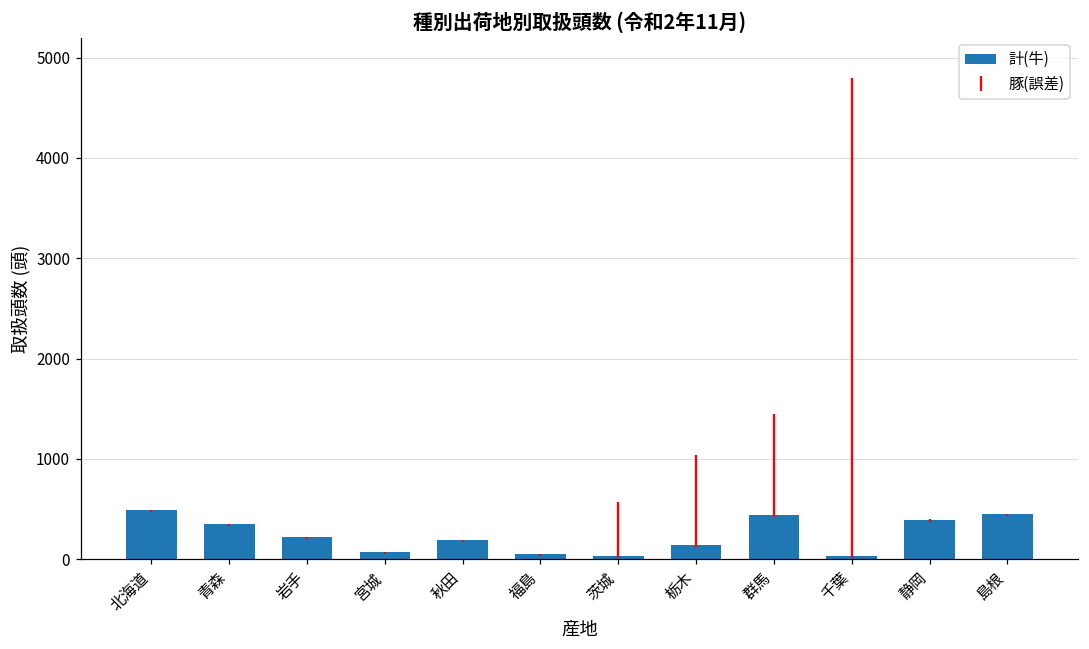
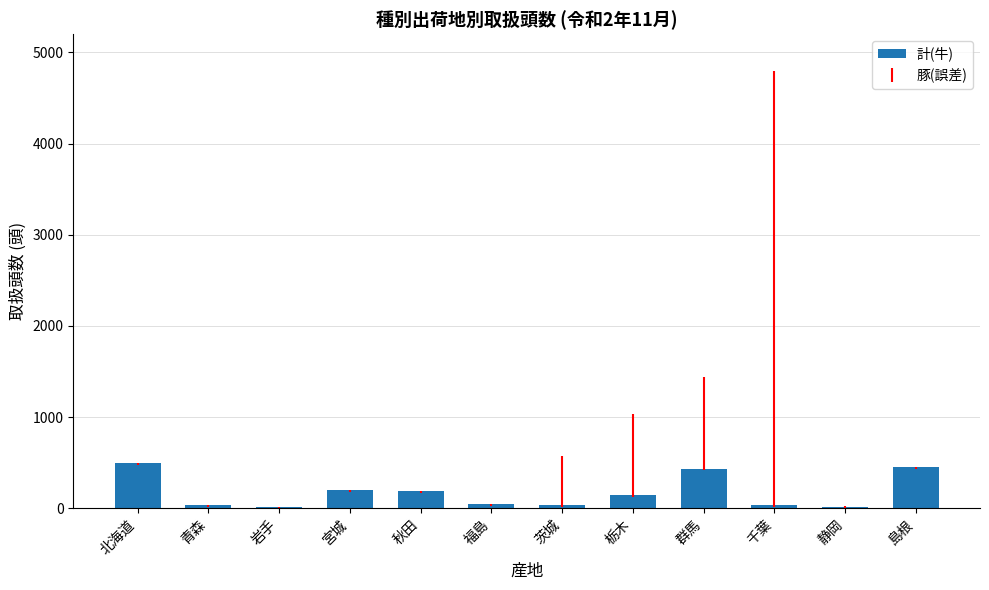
青森: 400 -> 0
岩手: 200 -> 0
宮城: 100 -> 200
静岡: 400 -> 0
